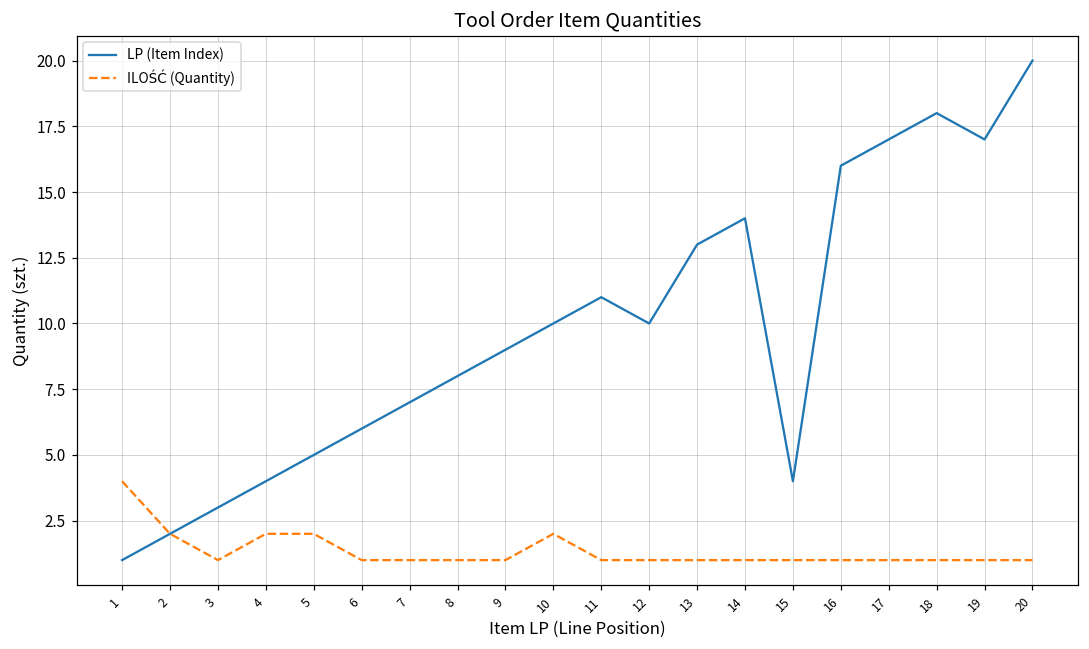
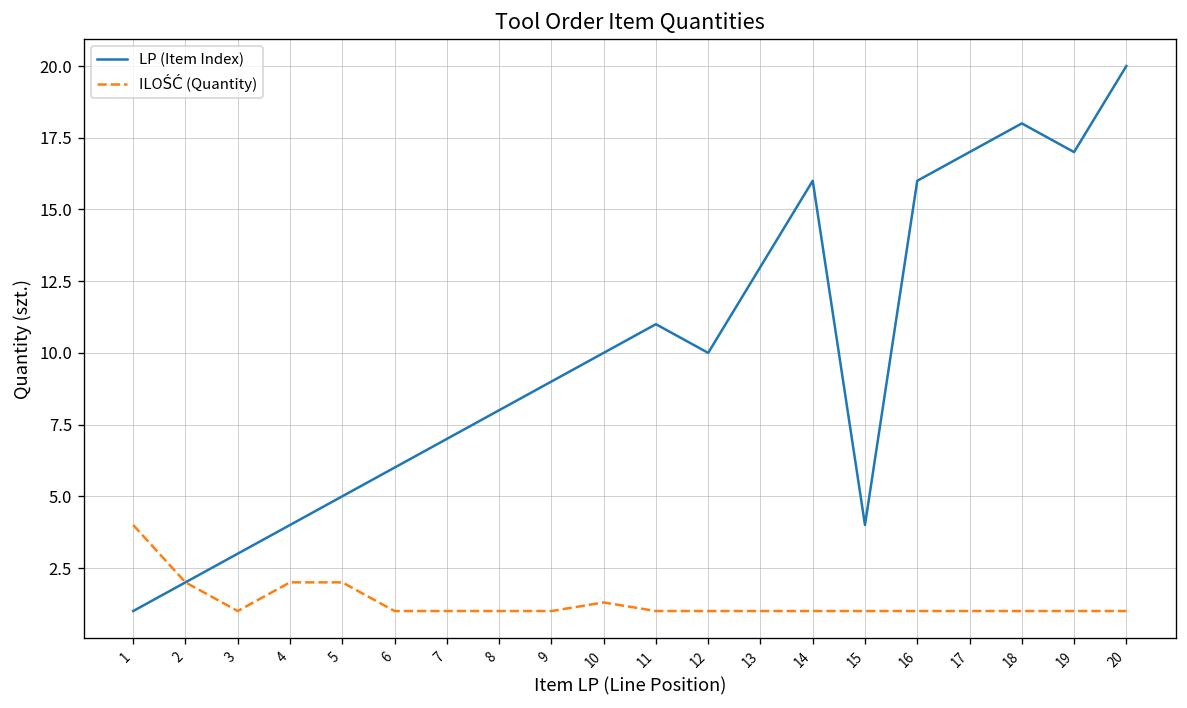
ILOŚĆ (Quantity), 10: 2.0 -> 1.3
LP (Item Index), 14: 14 -> 16
